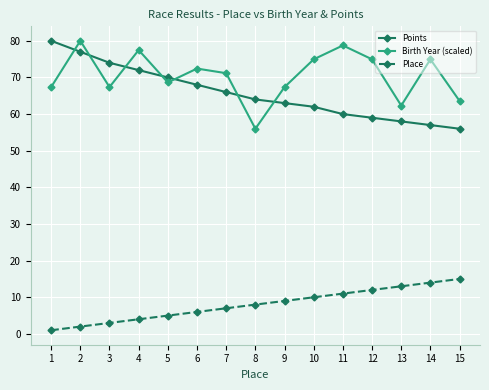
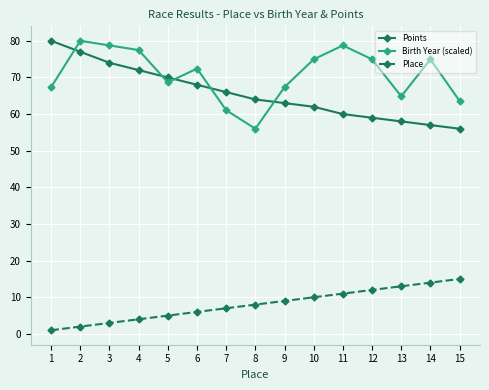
Birth Year (scaled), 3: 67 -> 79
Birth Year (scaled), 7: 71 -> 61
Birth Year (scaled), 13: 62 -> 65
